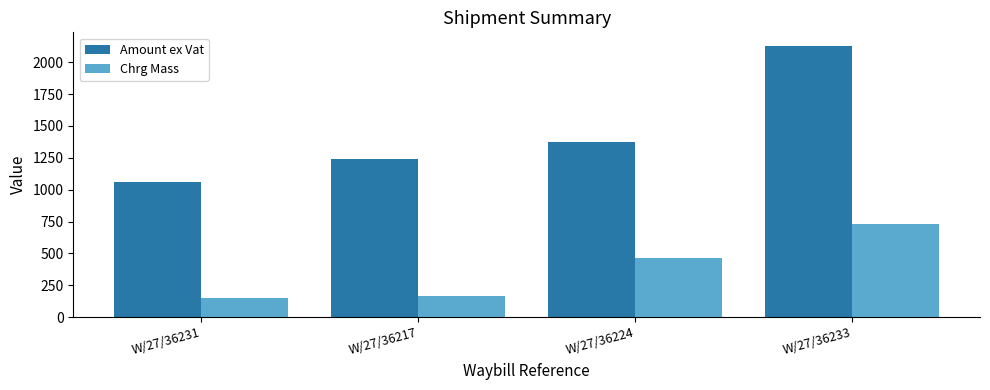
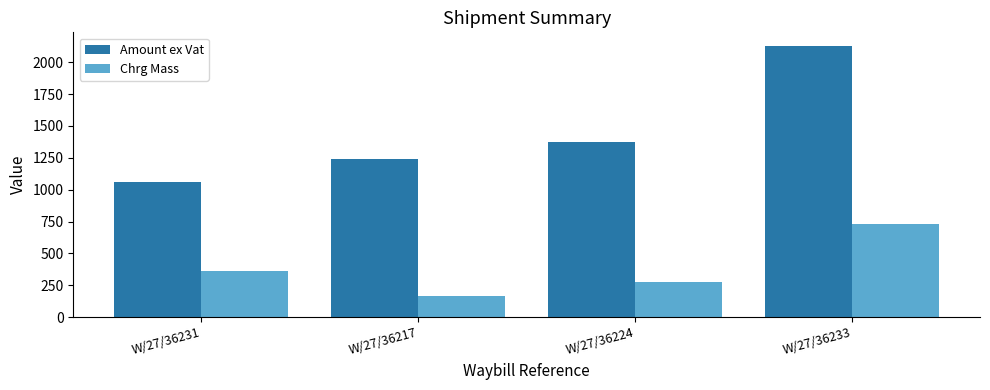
Chrg Mass, W/27/36231: 150 -> 360
Chrg Mass, W/27/36224: 470 -> 270
